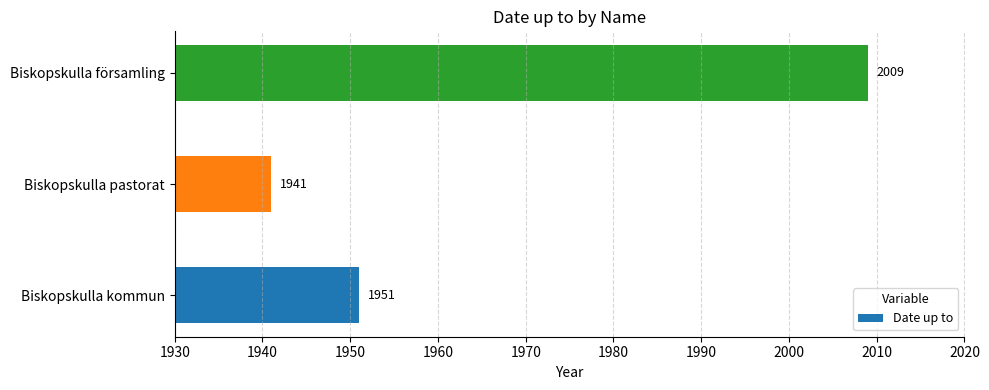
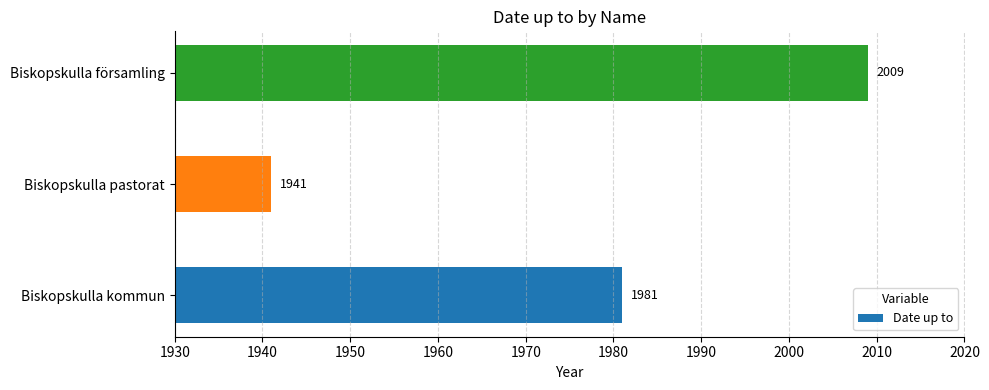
Biskopskulla kommun: 1951 -> 1981
